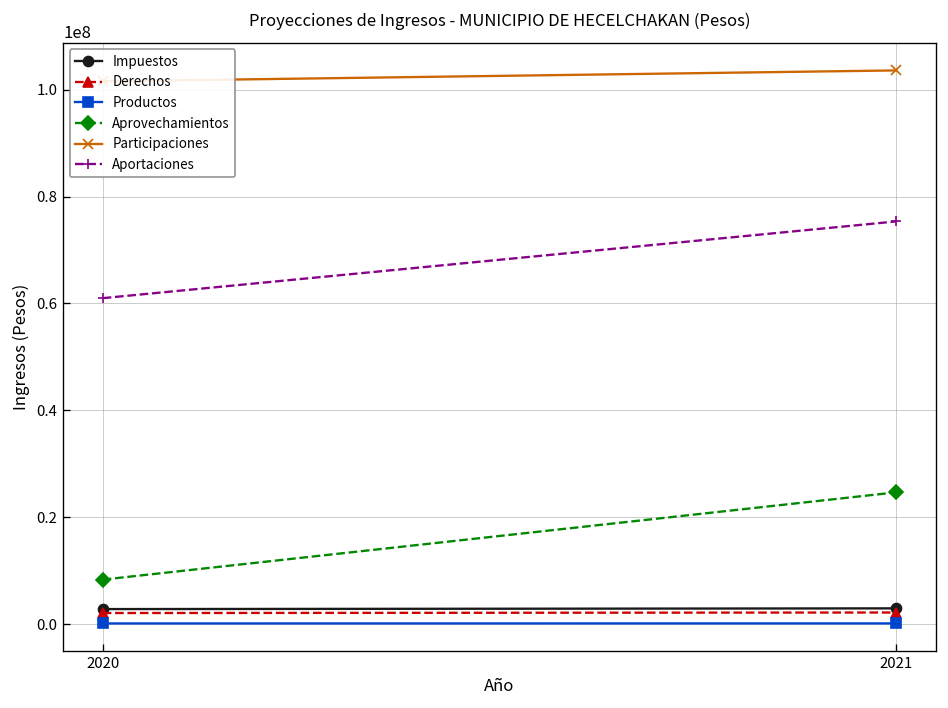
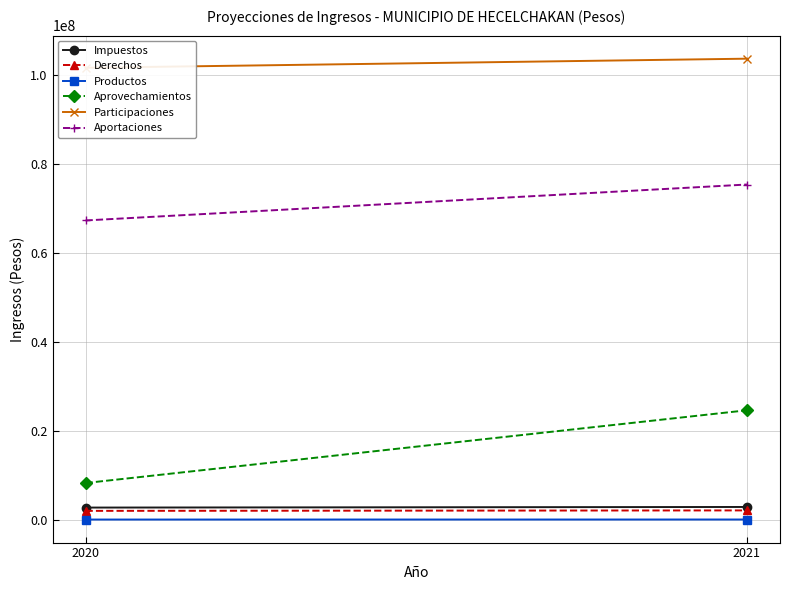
Aportaciones, 2020: 61000000 -> 67000000
